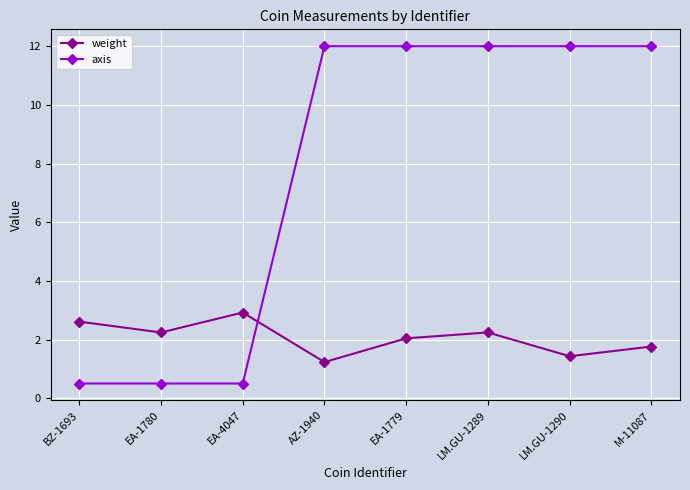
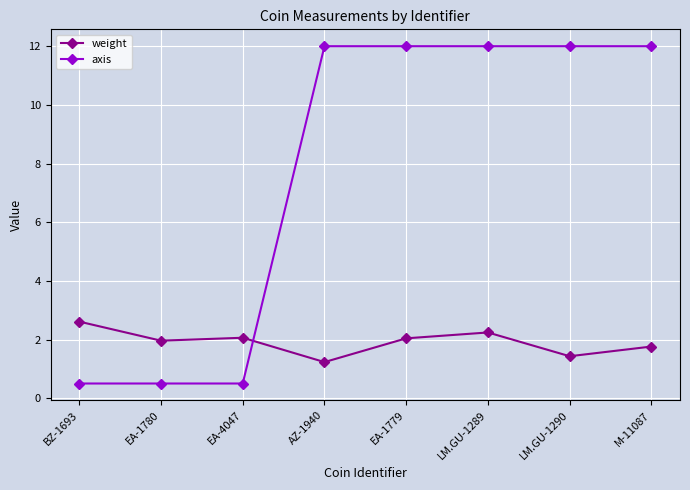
weight, EA-1780: 2.2 -> 2.0
weight, EA-4047: 2.9 -> 2.1
